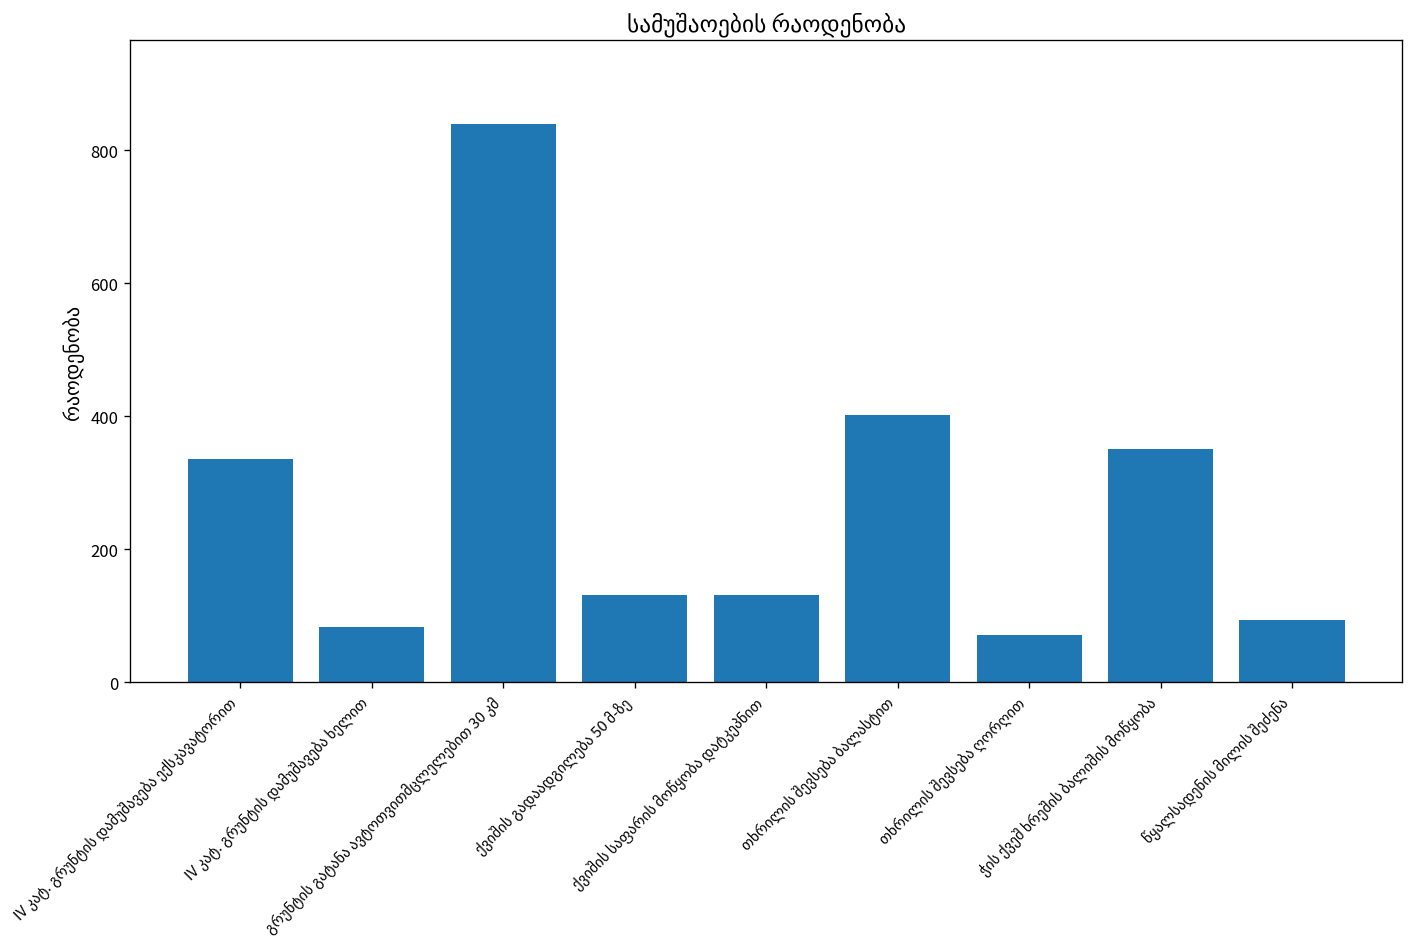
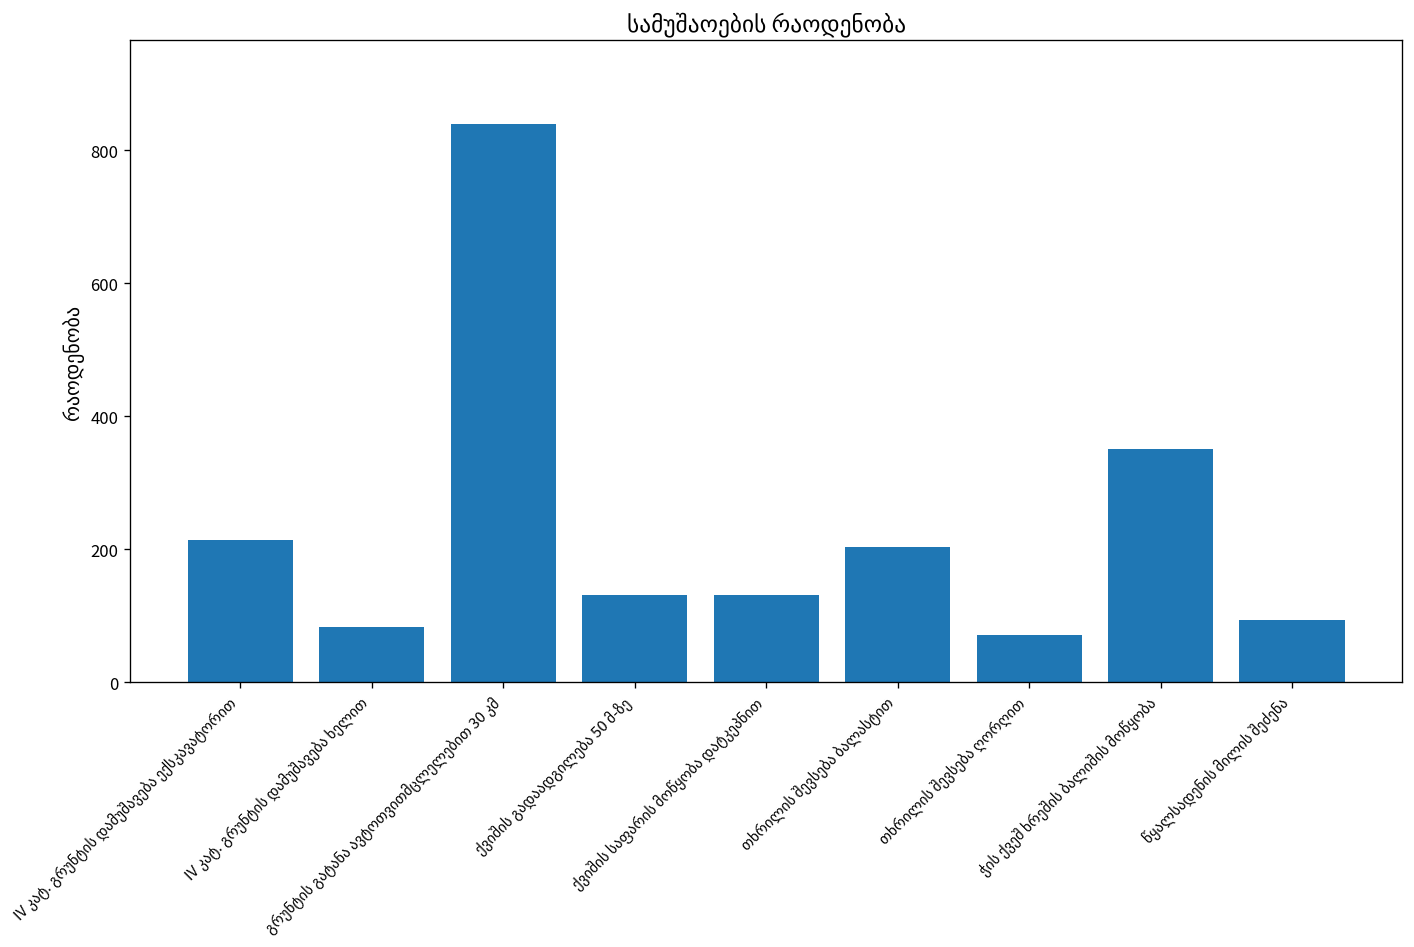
IV კატ. გრუნტის დამუშავება ექსკავატორით: 340 -> 210
თხრილის შევსება ბალასტით: 400 -> 200
